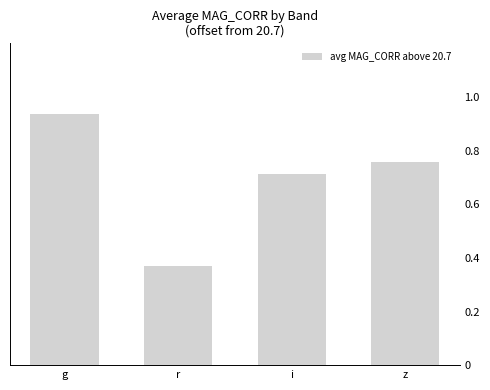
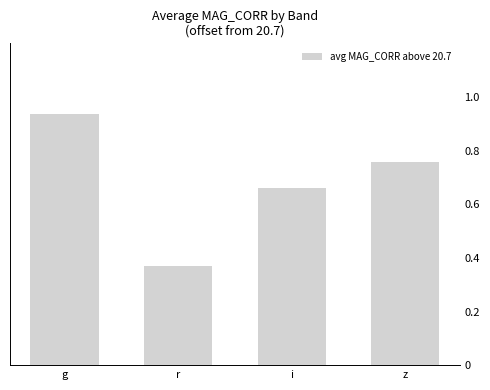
i: 0.71 -> 0.66
